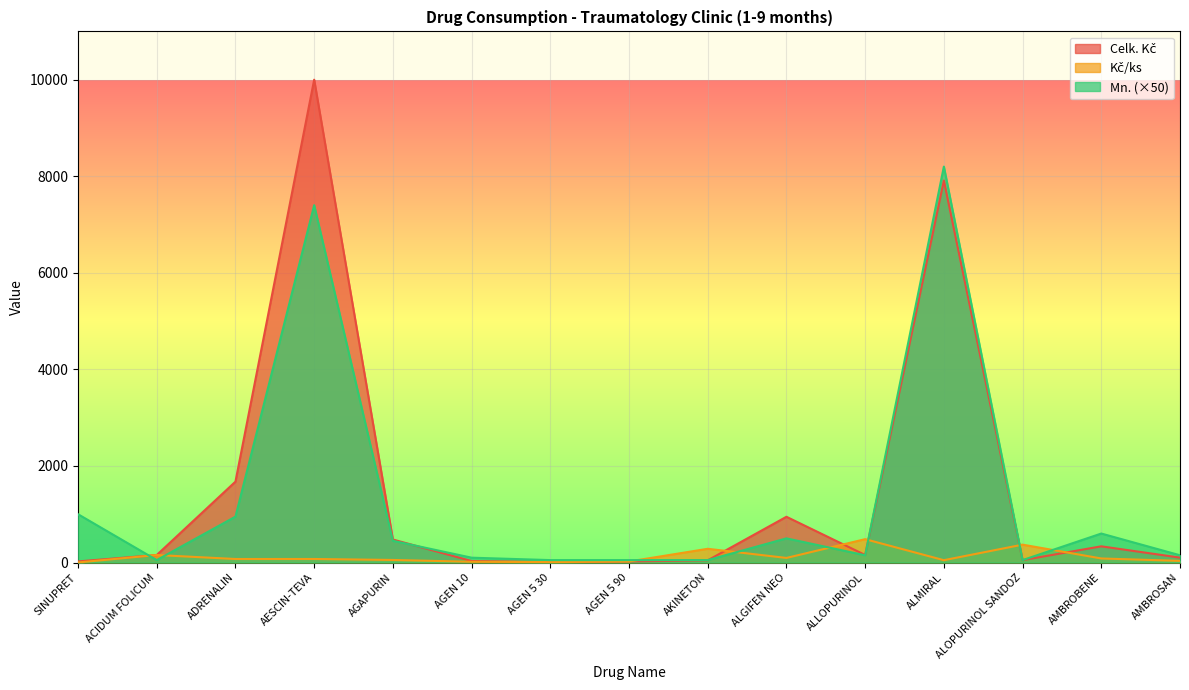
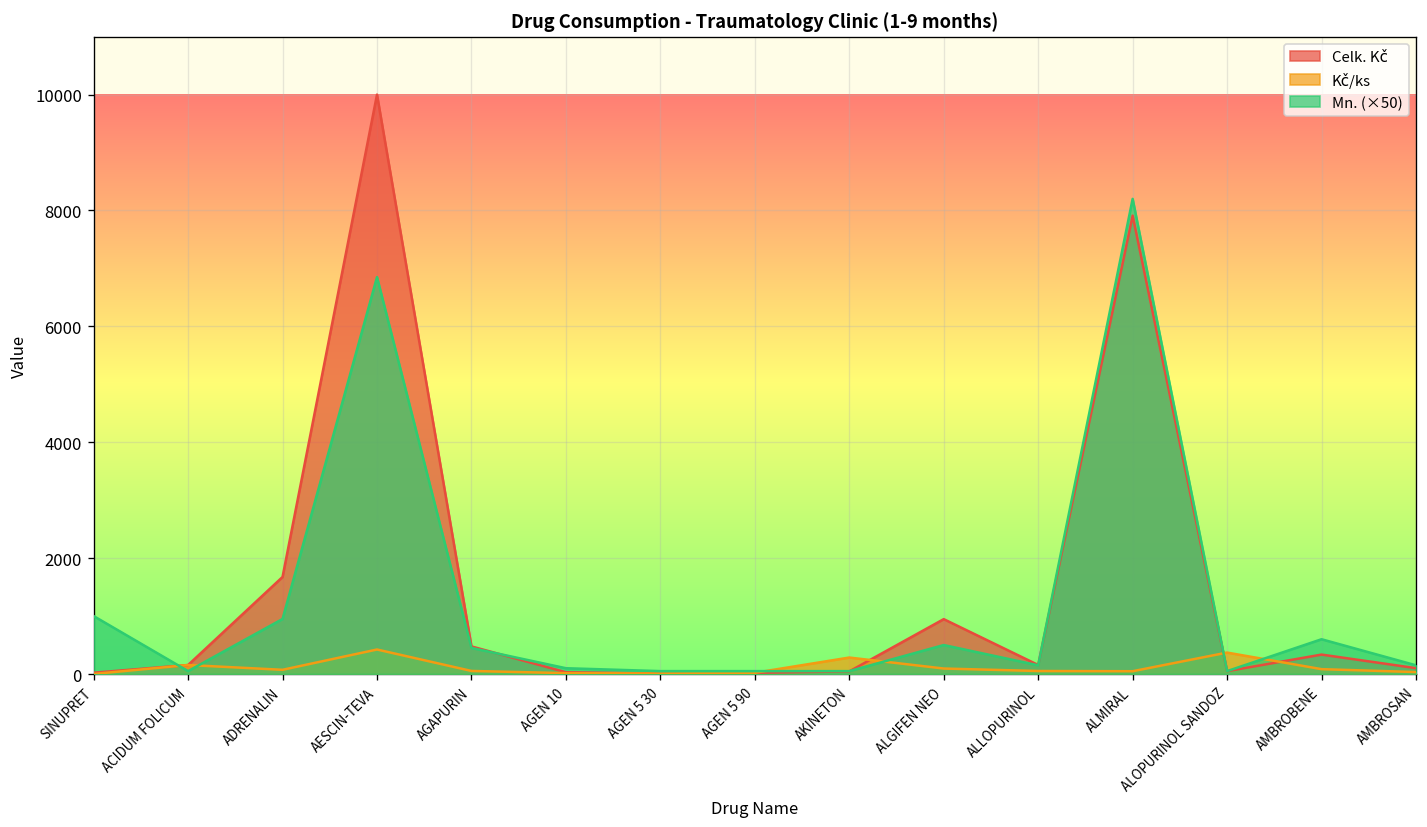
Kč/ks, AESCIN-TEVA: 100 -> 400
Mn. (×50), AESCIN-TEVA: 7400 -> 6900
Kč/ks, ALLOPURINOL: 500 -> 100
